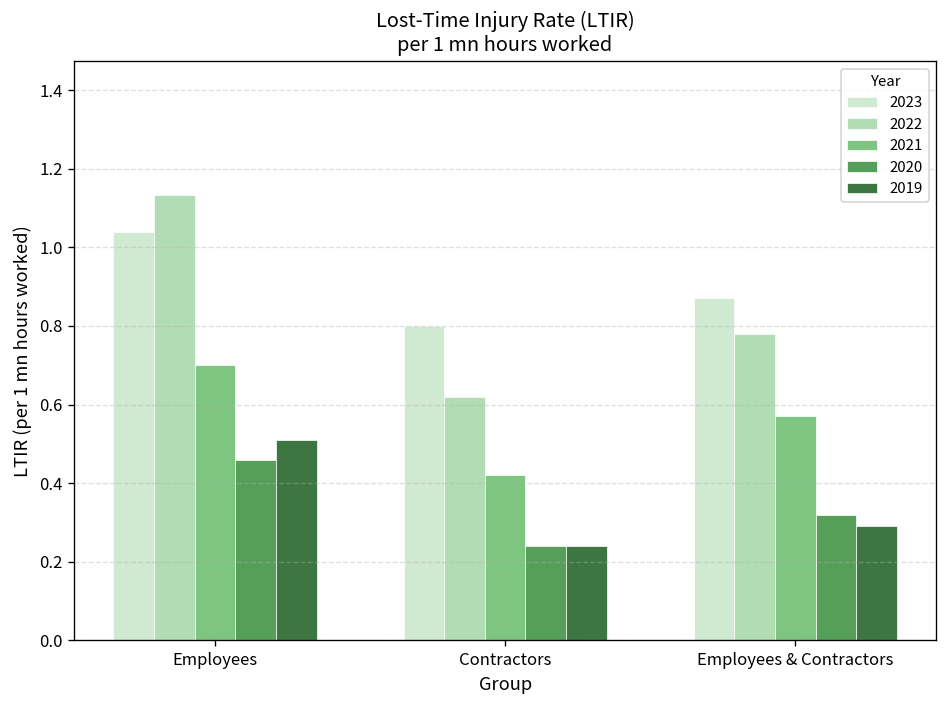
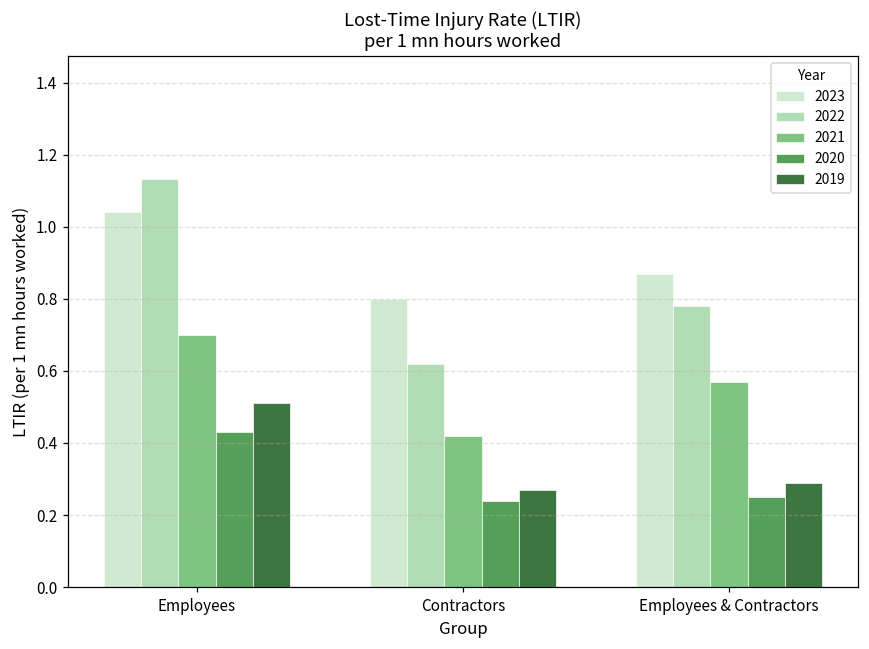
2020, Employees: 0.46 -> 0.43
2019, Contractors: 0.24 -> 0.27
2020, Employees & Contractors: 0.32 -> 0.25
